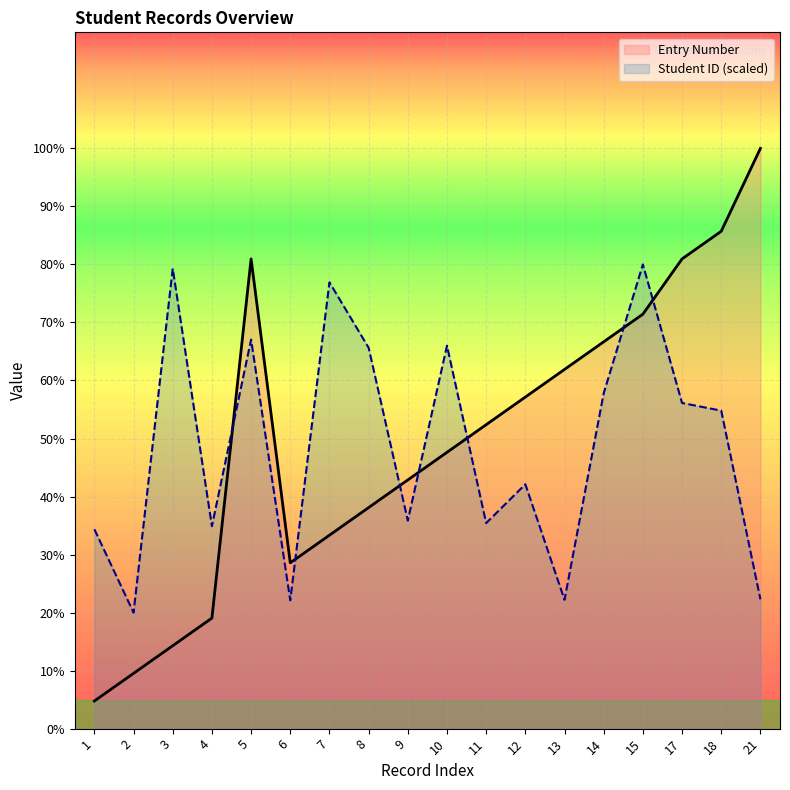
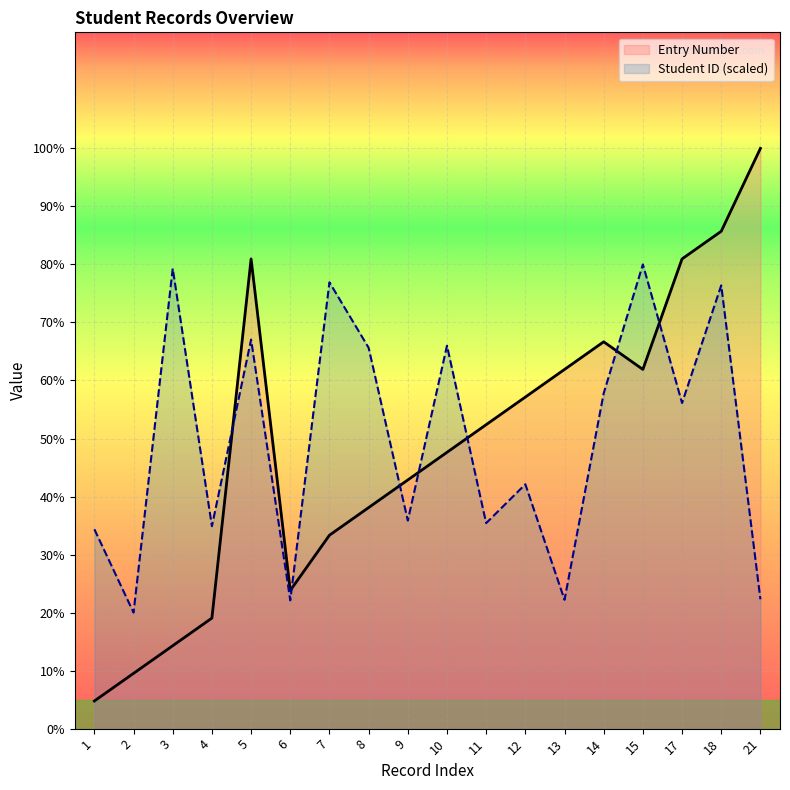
Entry Number, 6: 29% -> 24%
Entry Number, 15: 71% -> 62%
Student ID (scaled), 18: 55% -> 76%
